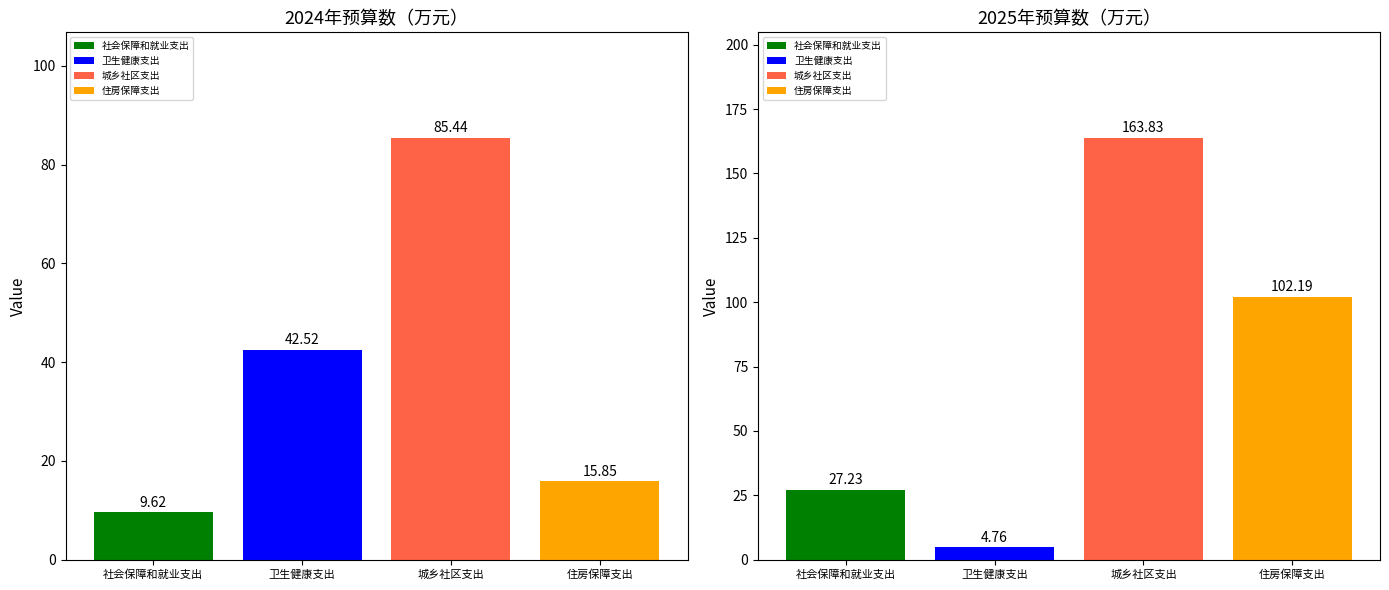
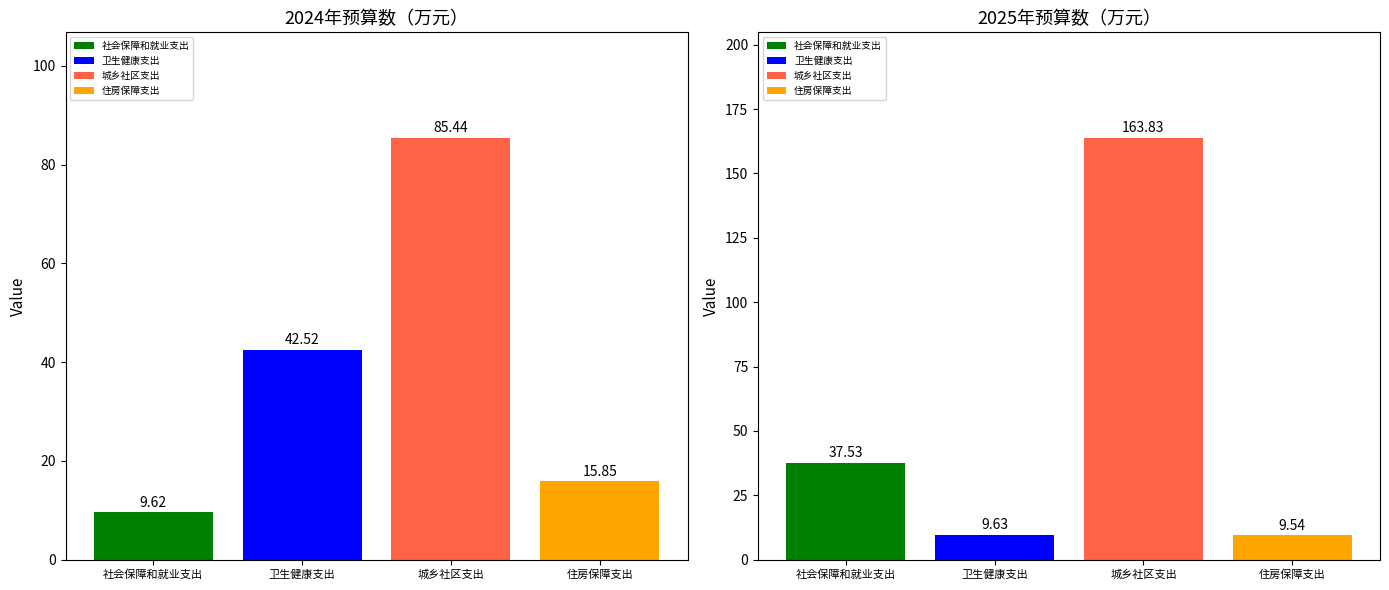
2025年预算数（万元）, 社会保障和就业支出: 27.23 -> 37.53
2025年预算数（万元）, 卫生健康支出: 4.76 -> 9.63
2025年预算数（万元）, 住房保障支出: 102.19 -> 9.54
